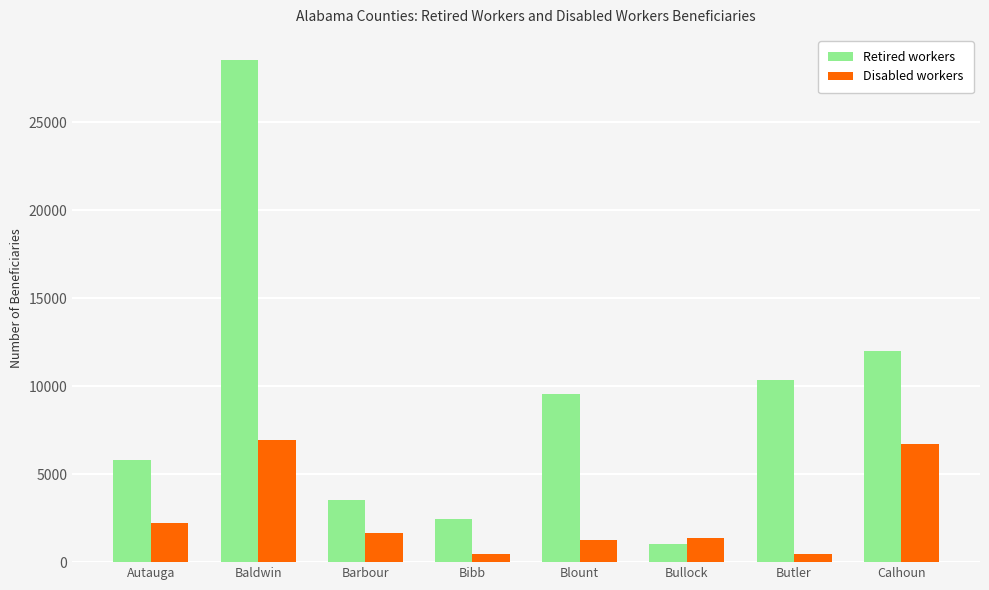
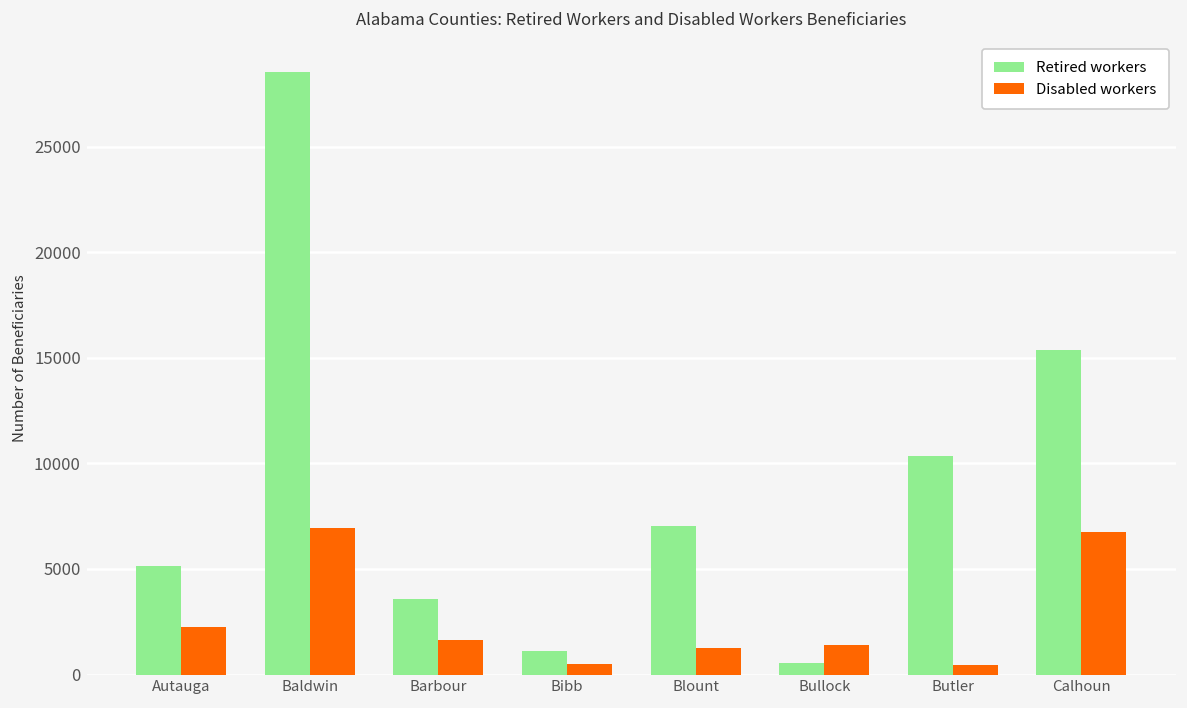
Retired workers, Autauga: 5800 -> 5100
Retired workers, Bibb: 2400 -> 1100
Retired workers, Blount: 9500 -> 7000
Retired workers, Bullock: 1000 -> 500
Retired workers, Calhoun: 12000 -> 15400
